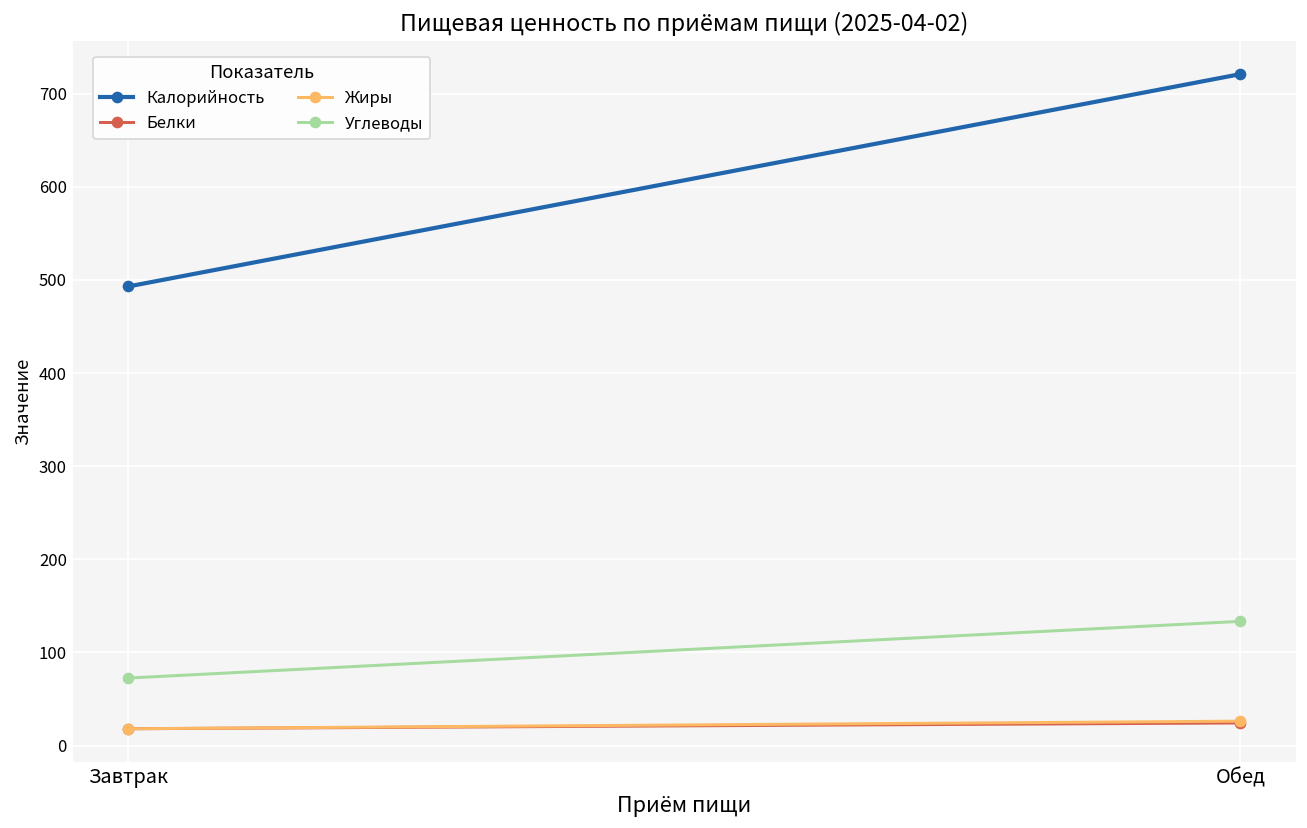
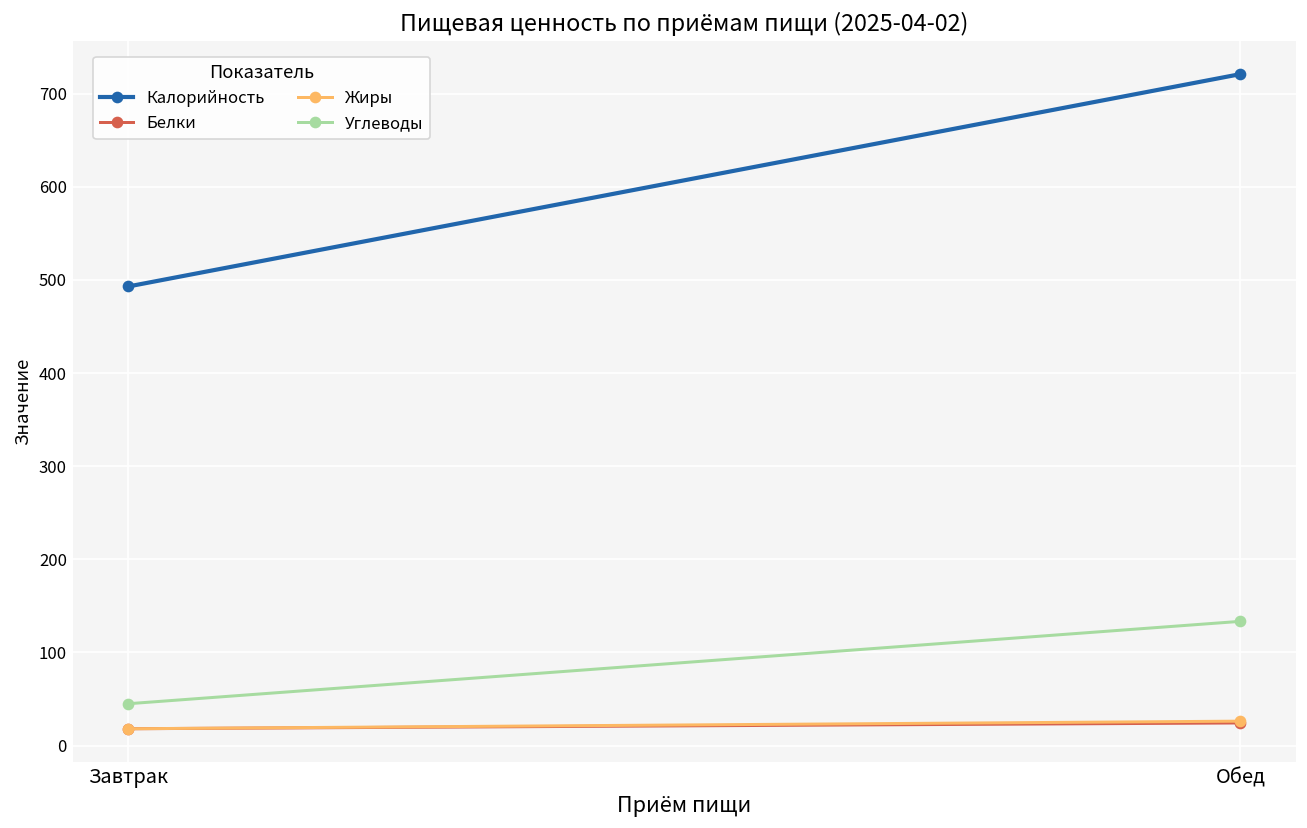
Углеводы, Завтрак: 70 -> 40
